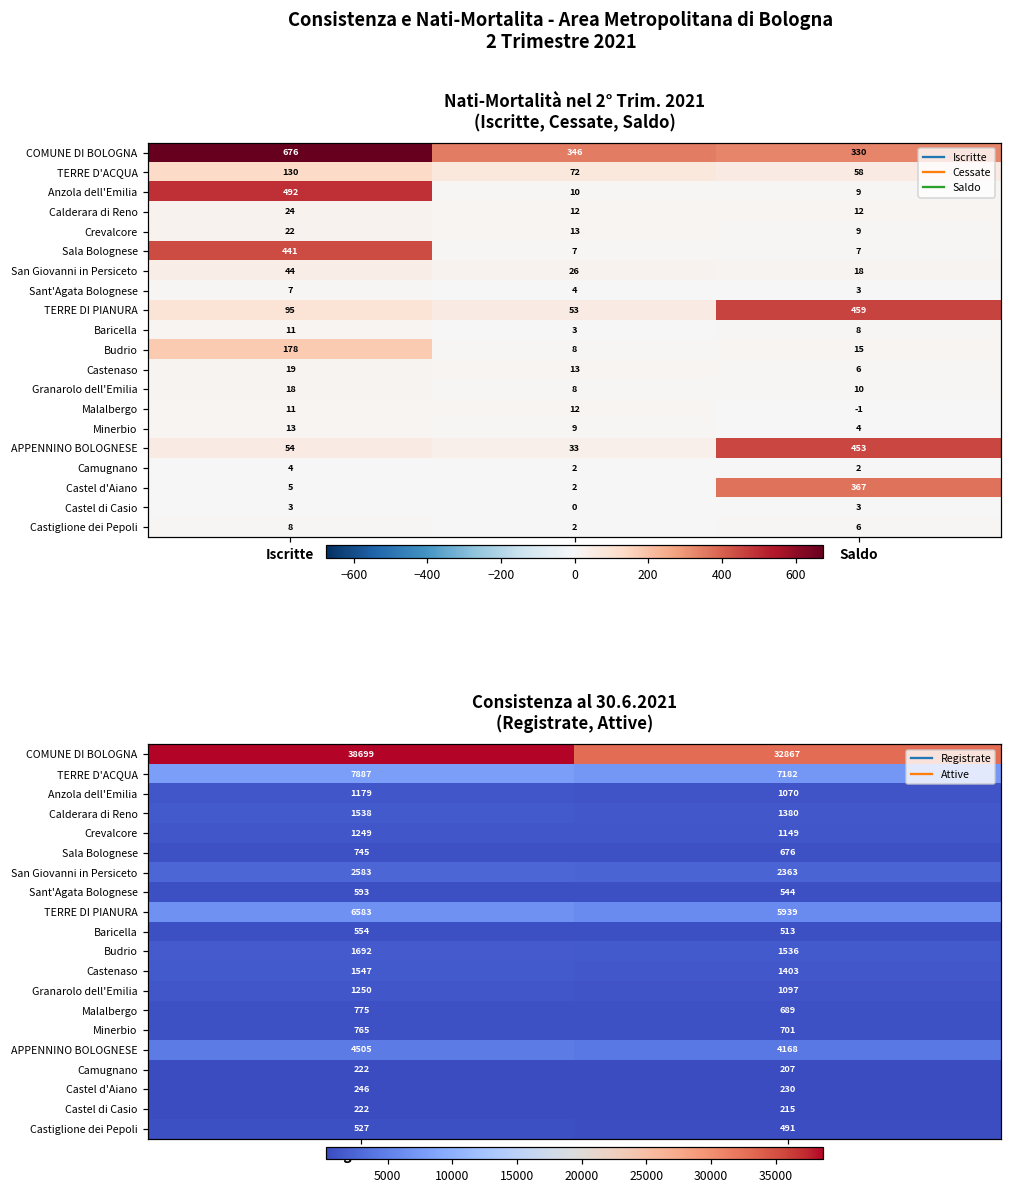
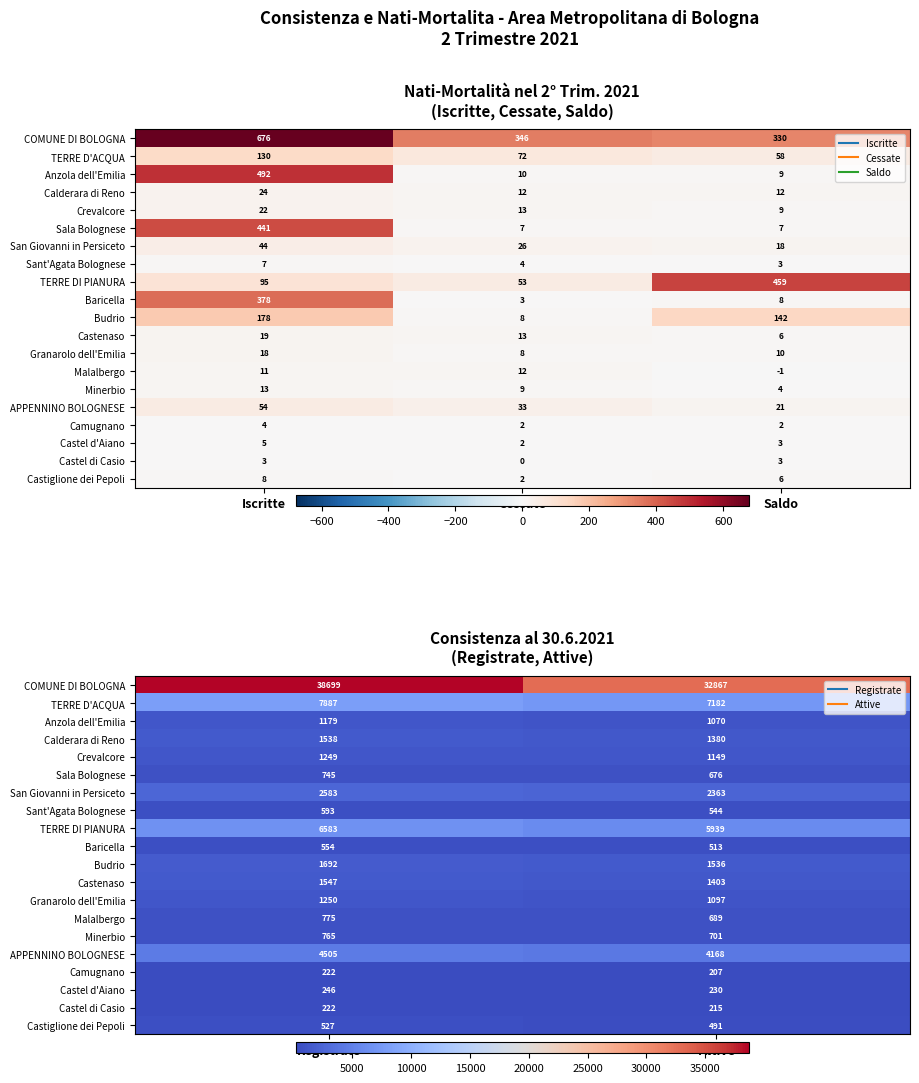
Nati-Mortalità nel 2° Trim. 2021 (Iscritte, Cessate, Saldo), Baricella, Iscritte: 11 -> 378
Nati-Mortalità nel 2° Trim. 2021 (Iscritte, Cessate, Saldo), Budrio, Saldo: 15 -> 142
Nati-Mortalità nel 2° Trim. 2021 (Iscritte, Cessate, Saldo), APPENNINO BOLOGNESE, Saldo: 453 -> 21
Nati-Mortalità nel 2° Trim. 2021 (Iscritte, Cessate, Saldo), Castel d'Aiano, Saldo: 367 -> 3
